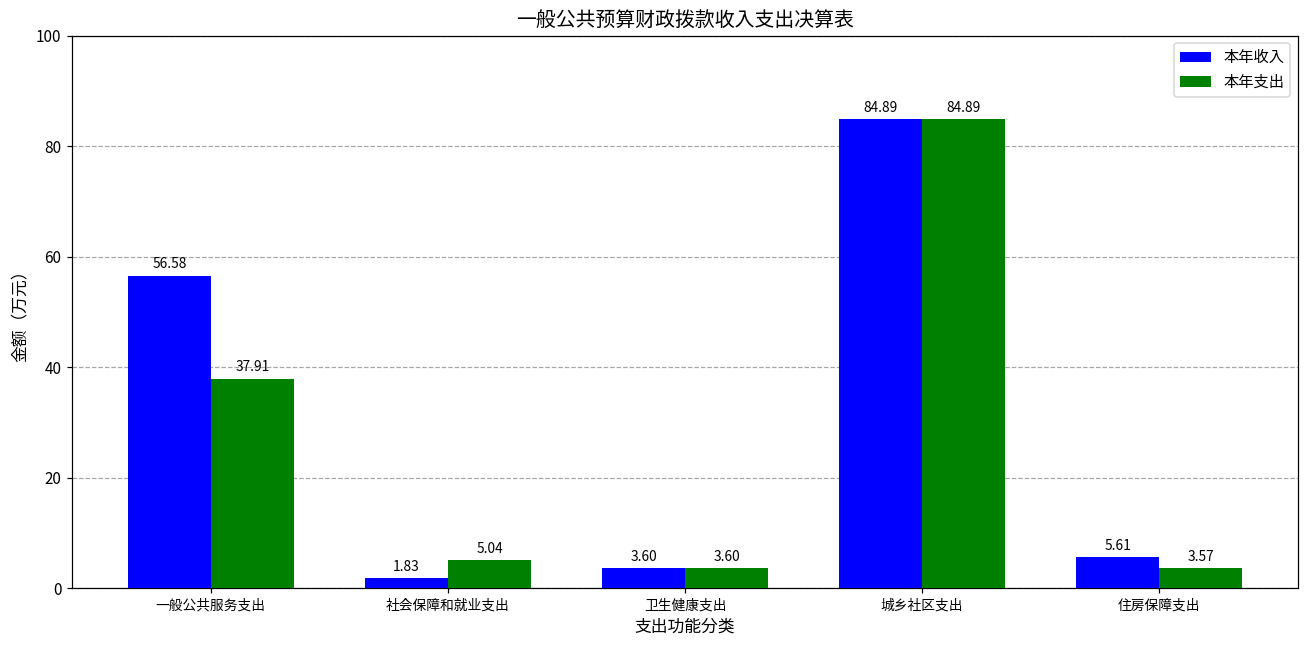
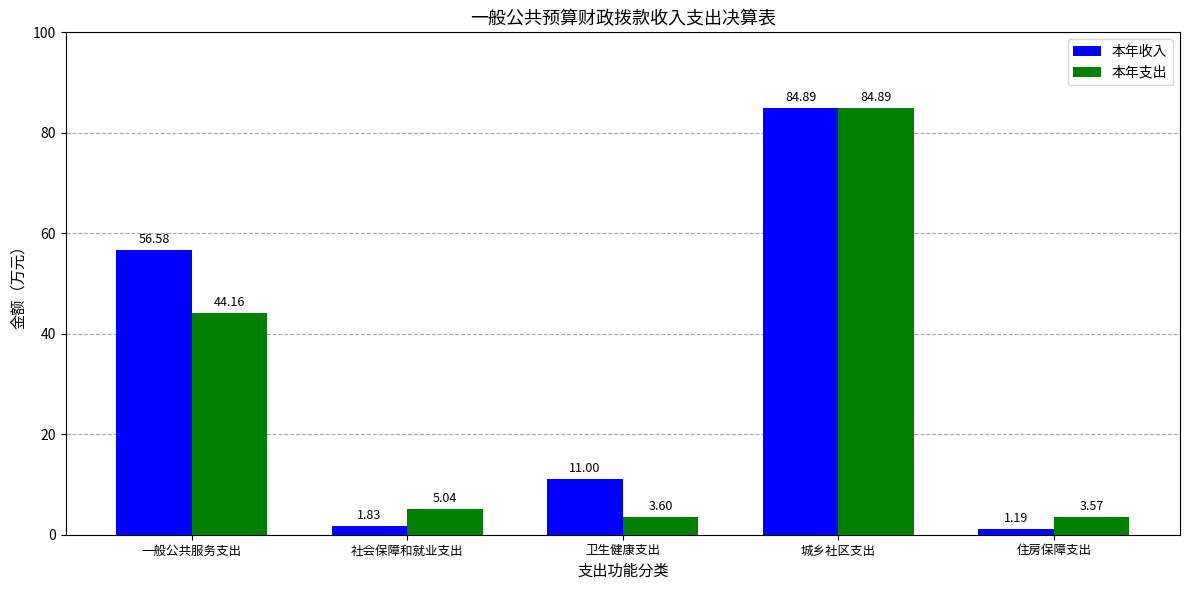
本年支出, 一般公共服务支出: 37.91 -> 44.16
本年收入, 卫生健康支出: 3.60 -> 11.00
本年收入, 住房保障支出: 5.61 -> 1.19
